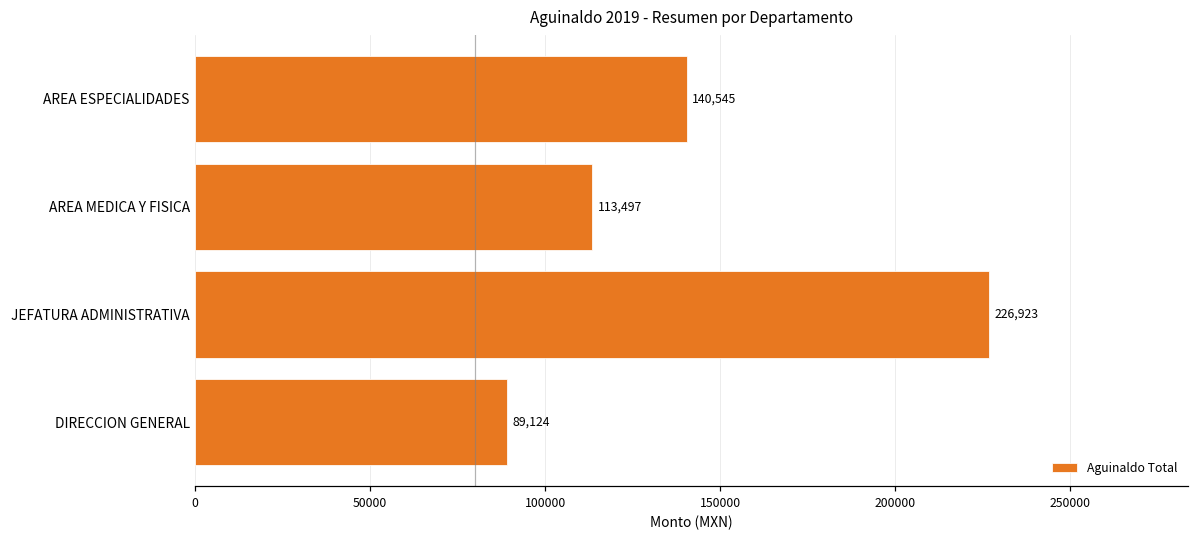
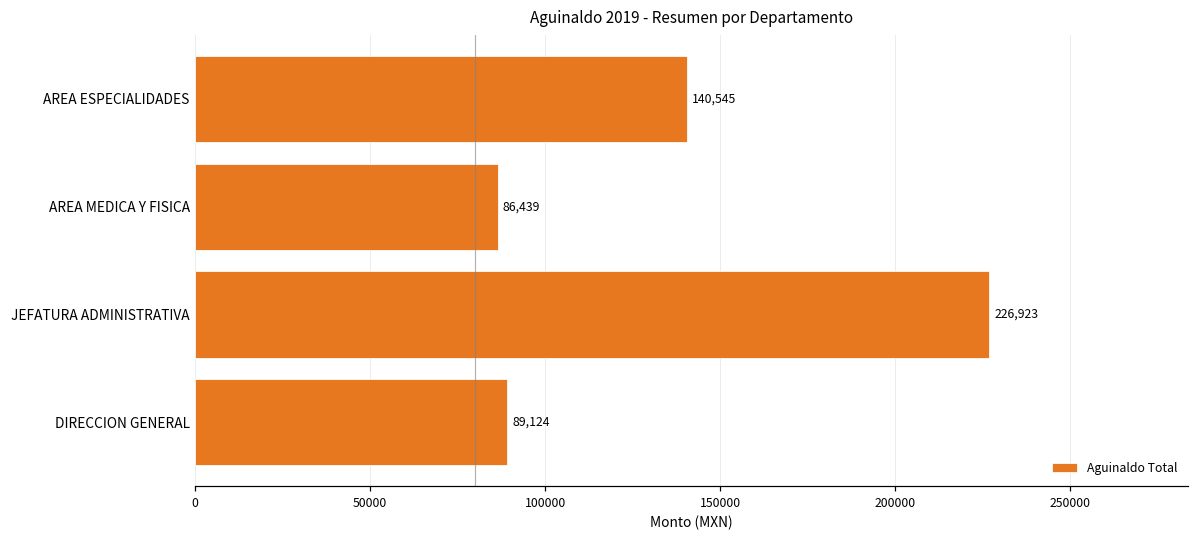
AREA MEDICA Y FISICA: 113,497 -> 86,439
